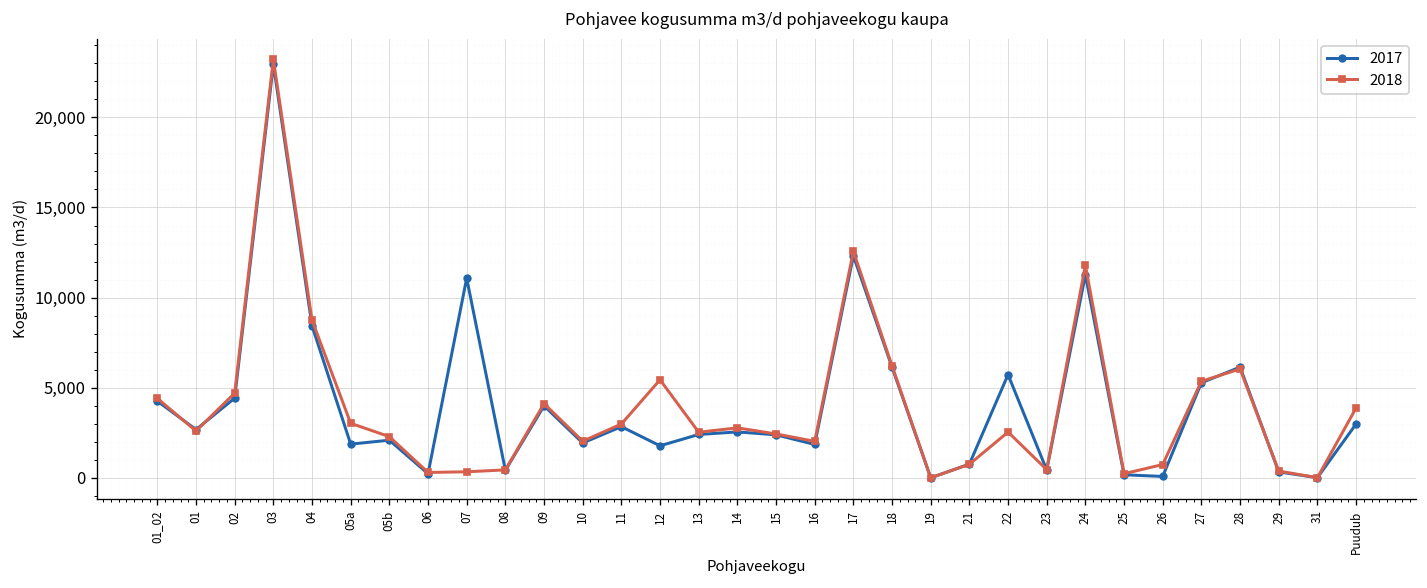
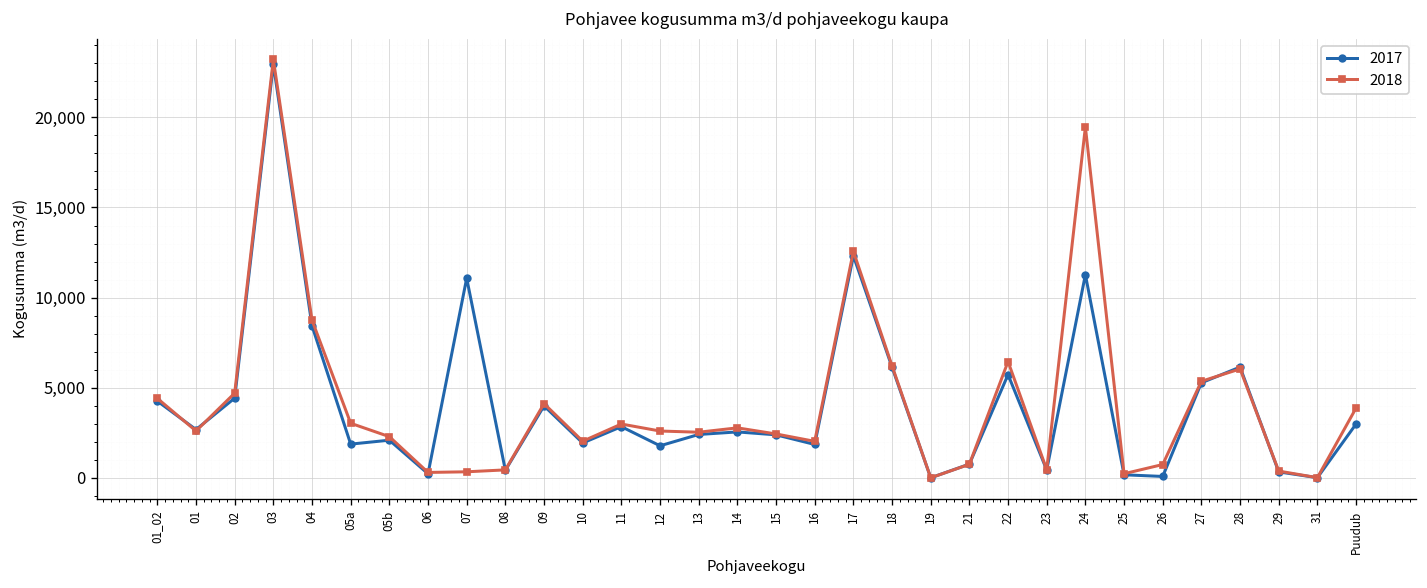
2018, 12: 5,400 -> 2,600
2018, 22: 2,500 -> 6,500
2018, 24: 11,800 -> 19,500
